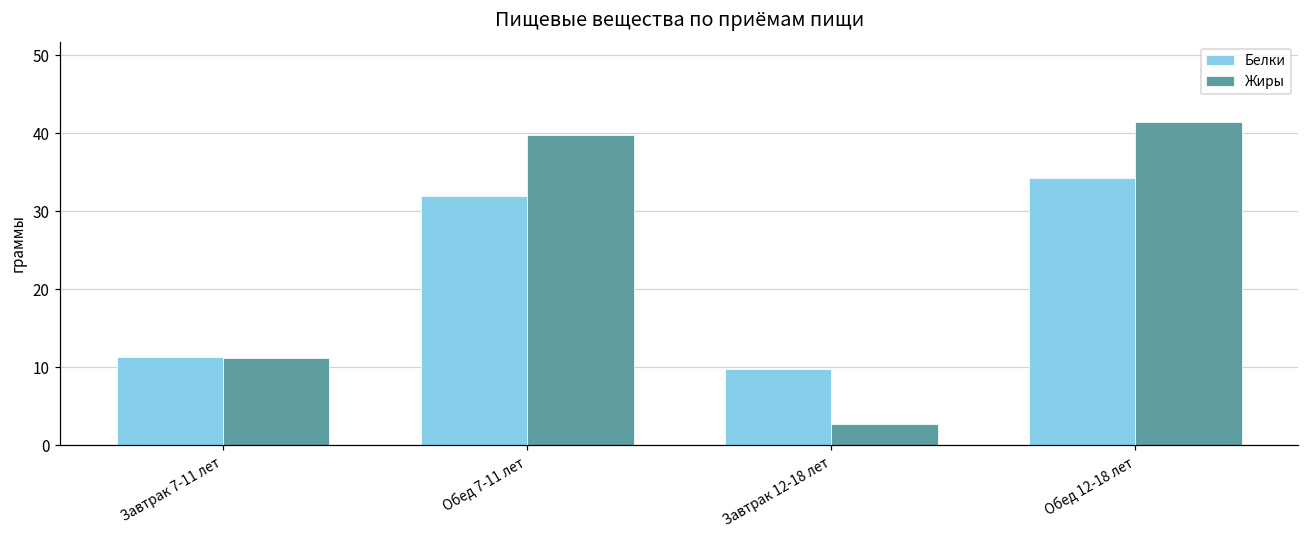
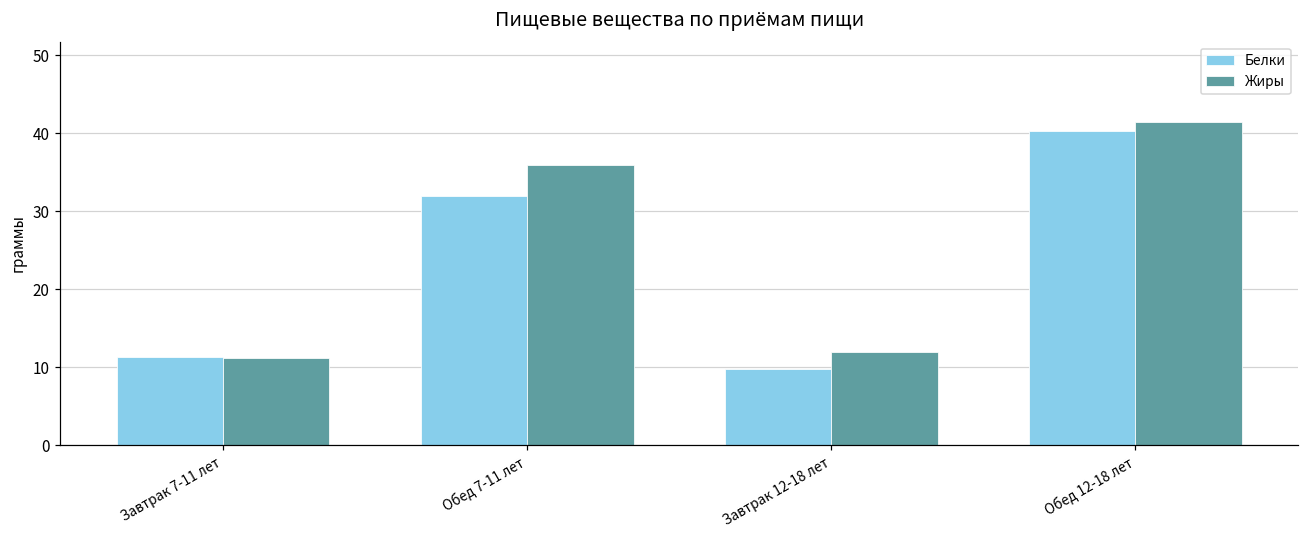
Жиры, Обед 7-11 лет: 40 -> 36
Жиры, Завтрак 12-18 лет: 3 -> 12
Белки, Обед 12-18 лет: 34 -> 40
